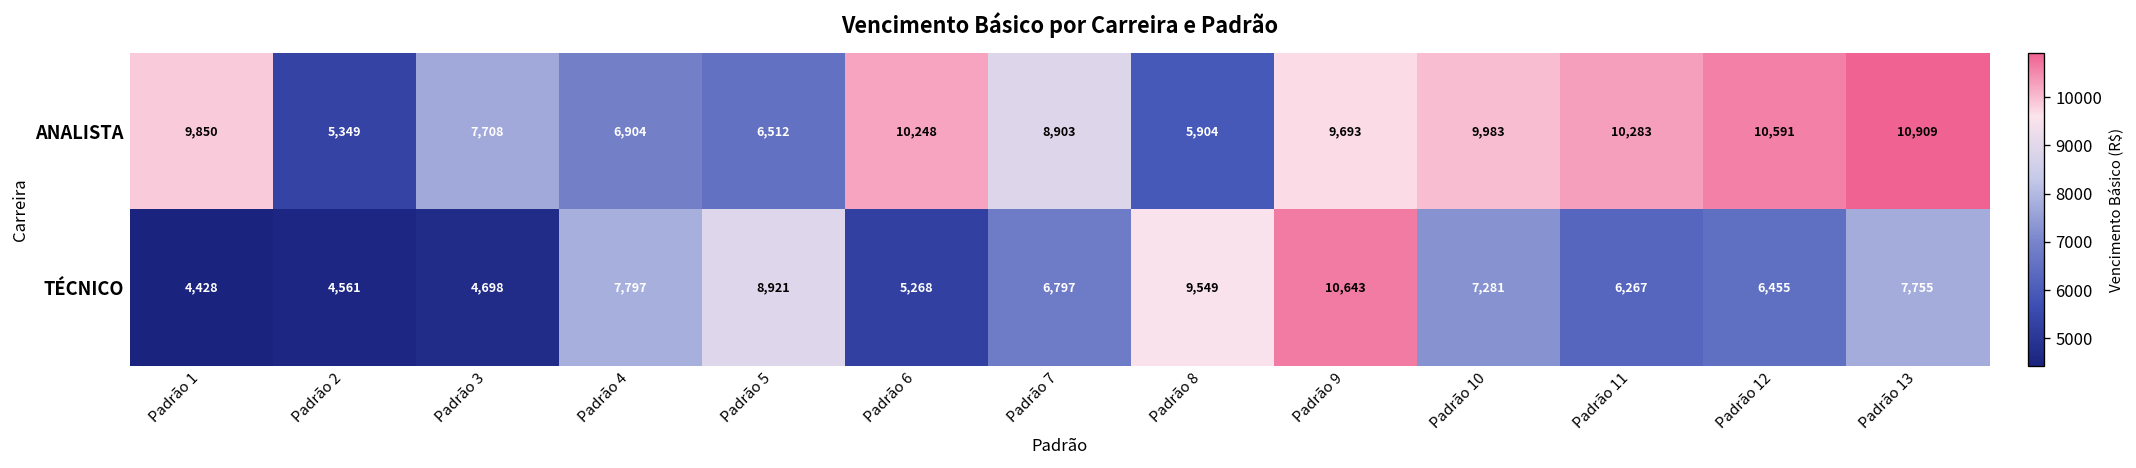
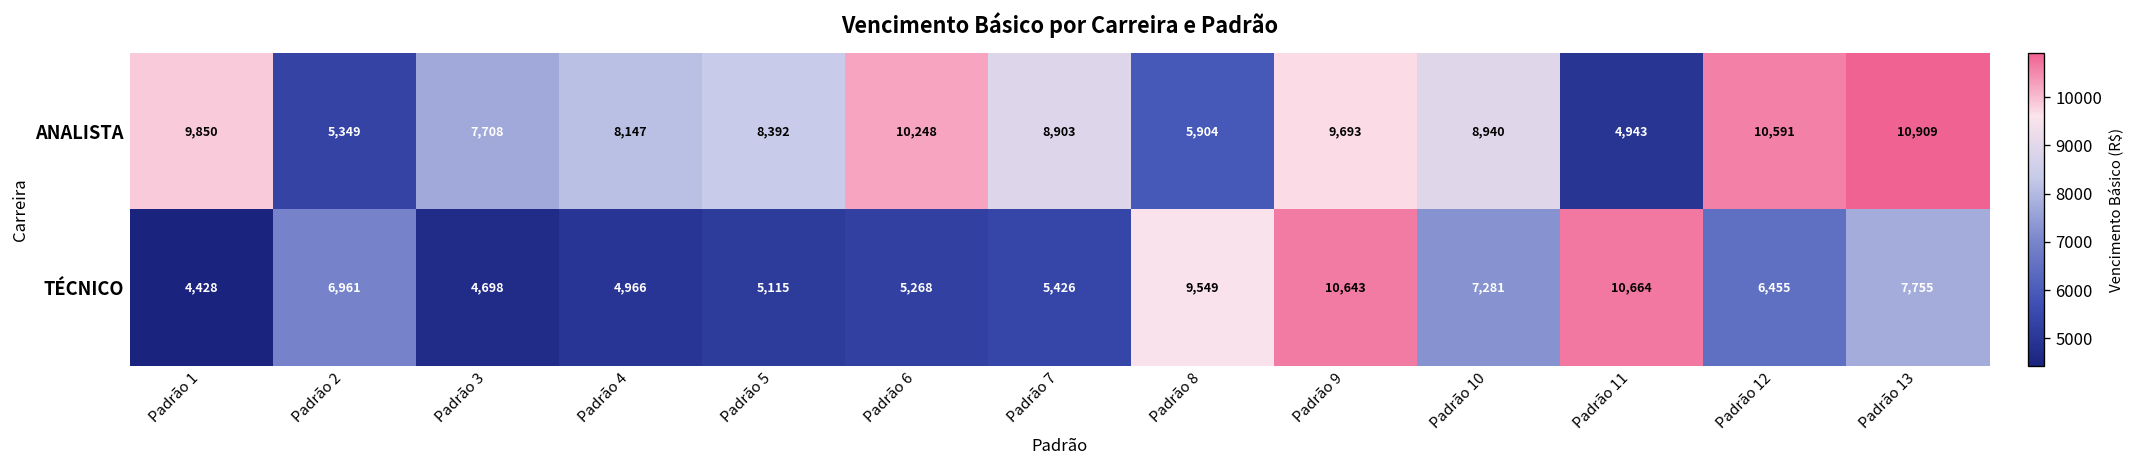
ANALISTA, Padrão 4: 6,904 -> 8,147
ANALISTA, Padrão 5: 6,512 -> 8,392
ANALISTA, Padrão 10: 9,983 -> 8,940
ANALISTA, Padrão 11: 10,283 -> 4,943
TÉCNICO, Padrão 2: 4,561 -> 6,961
TÉCNICO, Padrão 4: 7,797 -> 4,966
TÉCNICO, Padrão 5: 8,921 -> 5,115
TÉCNICO, Padrão 7: 6,797 -> 5,426
TÉCNICO, Padrão 11: 6,267 -> 10,664
